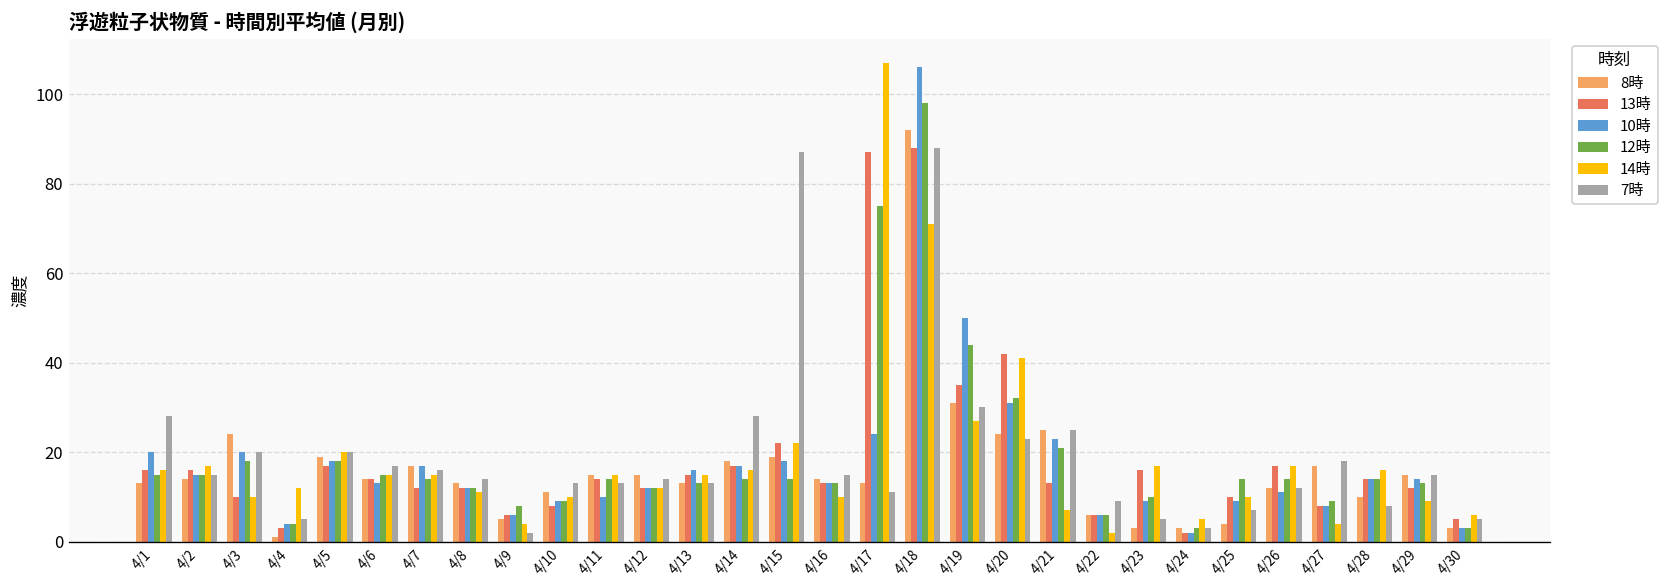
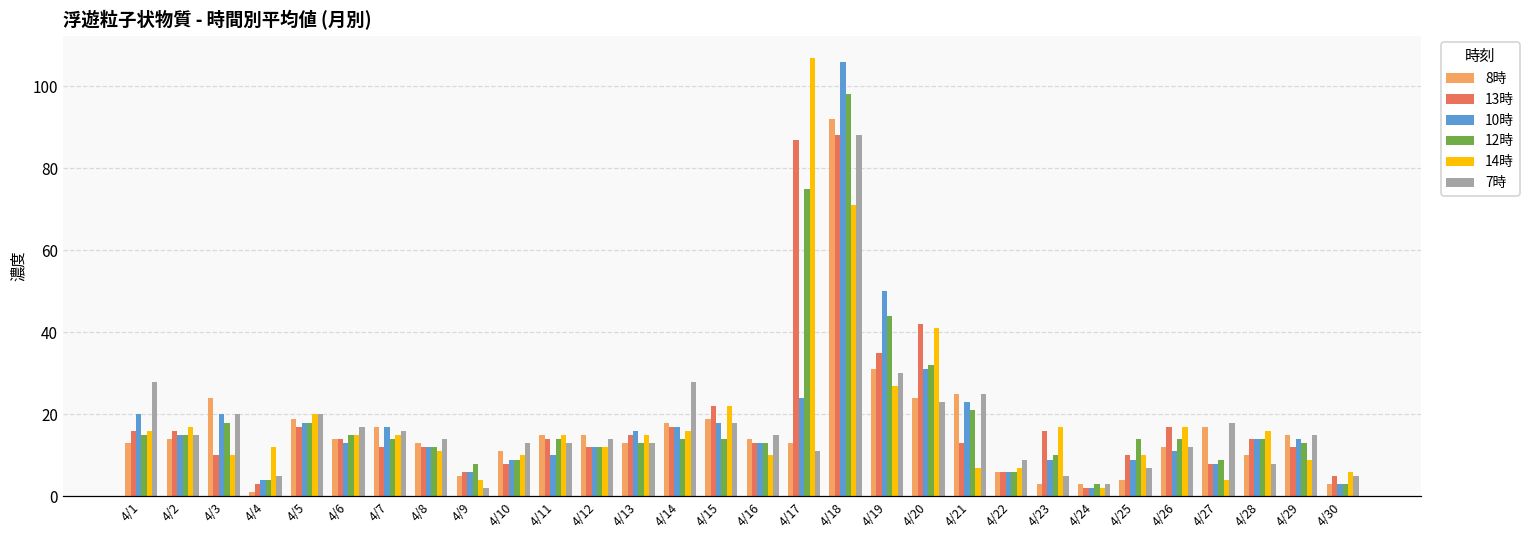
7時, 4/15: 87 -> 18
14時, 4/22: 2 -> 7
14時, 4/24: 5 -> 2
